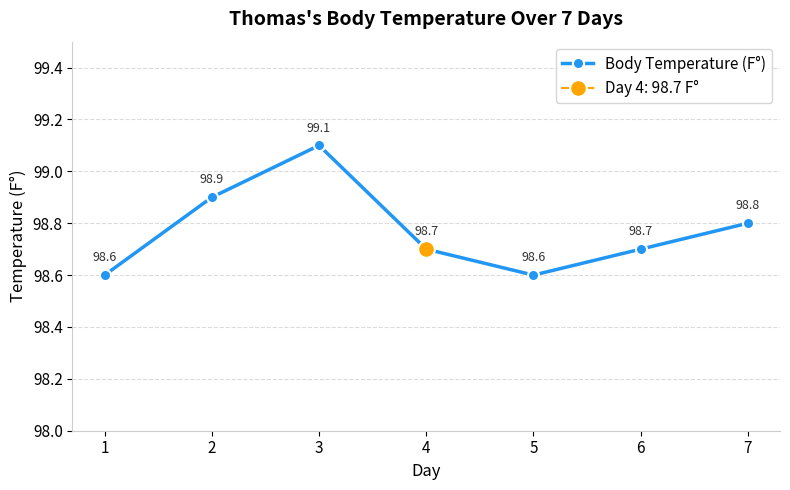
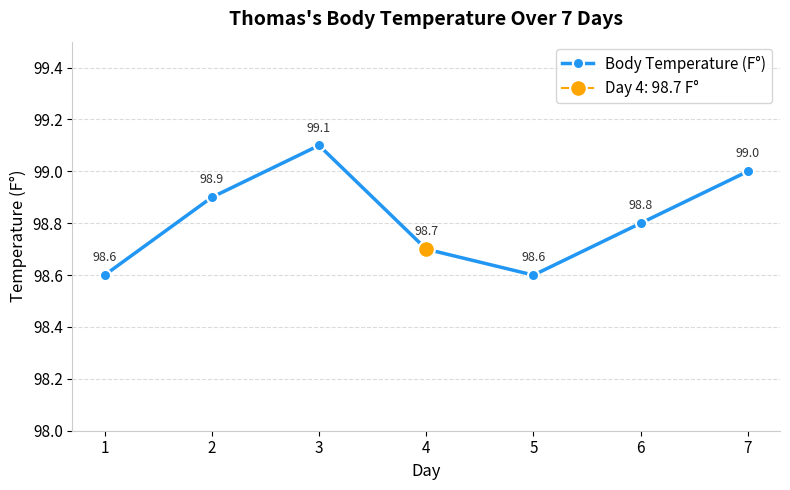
Body Temperature (F°), 6: 98.7 -> 98.8
Body Temperature (F°), 7: 98.8 -> 99.0
